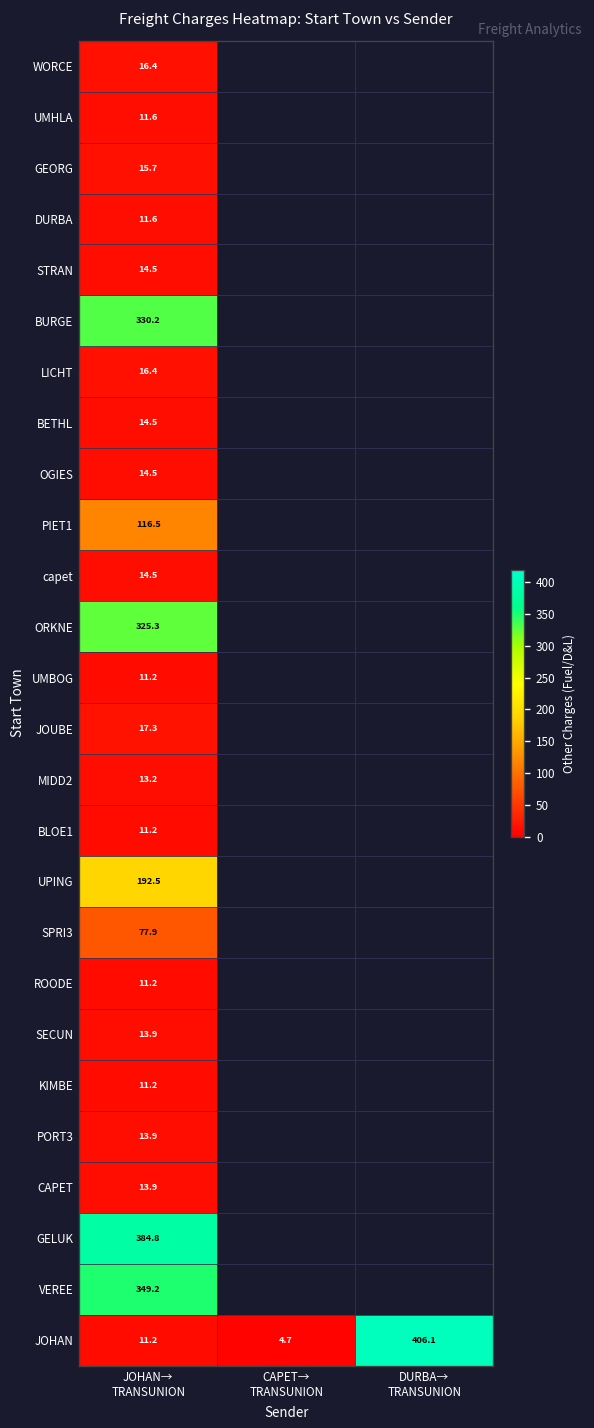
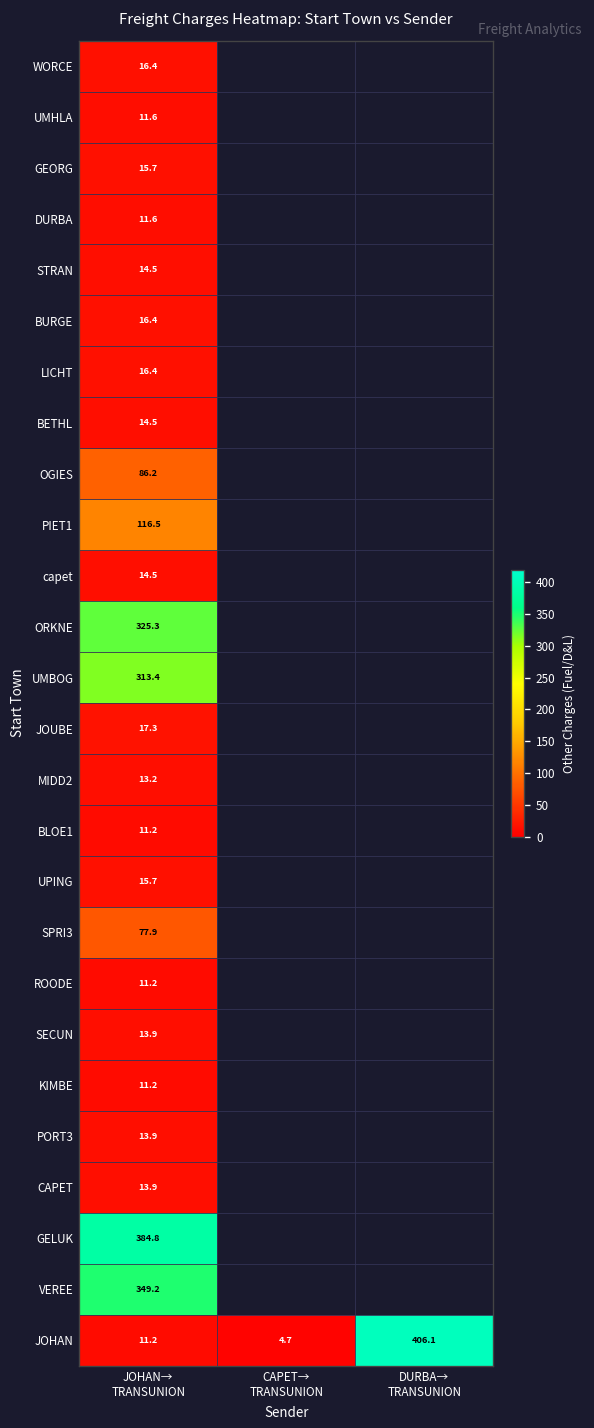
BURGE, JOHAN→ TRANSUNION: 330.2 -> 16.4
OGIES, JOHAN→ TRANSUNION: 14.5 -> 86.2
UMBOG, JOHAN→ TRANSUNION: 11.2 -> 313.4
UPING, JOHAN→ TRANSUNION: 192.5 -> 15.7
